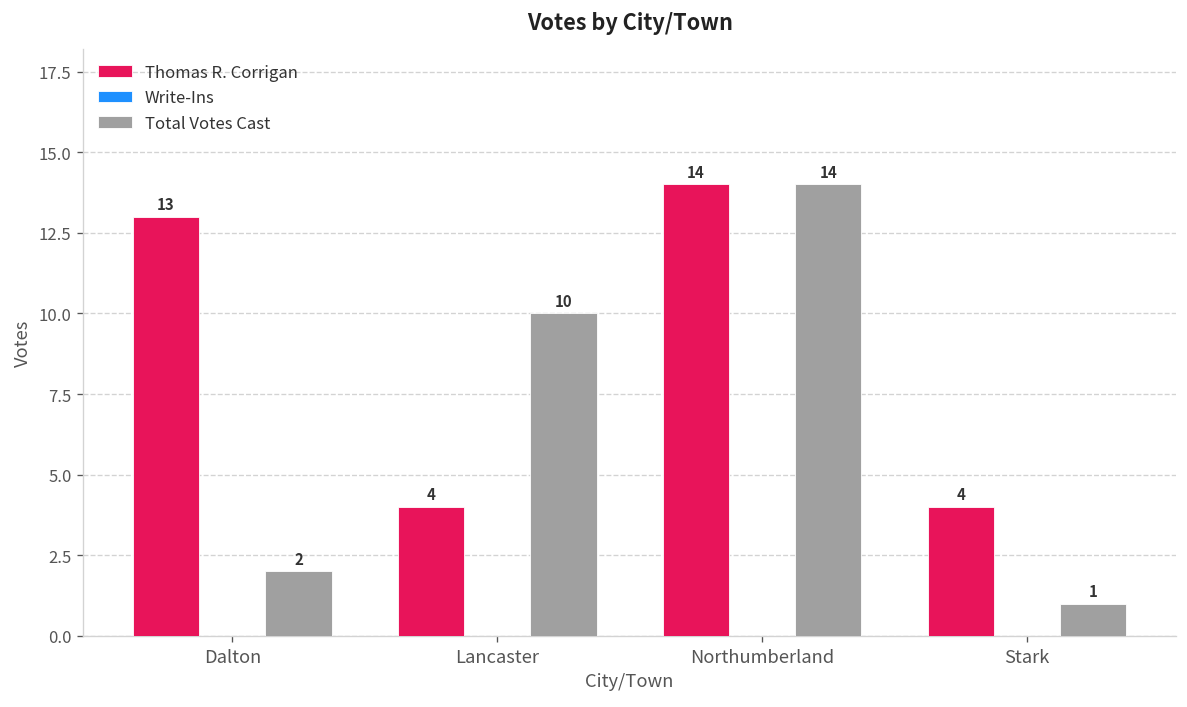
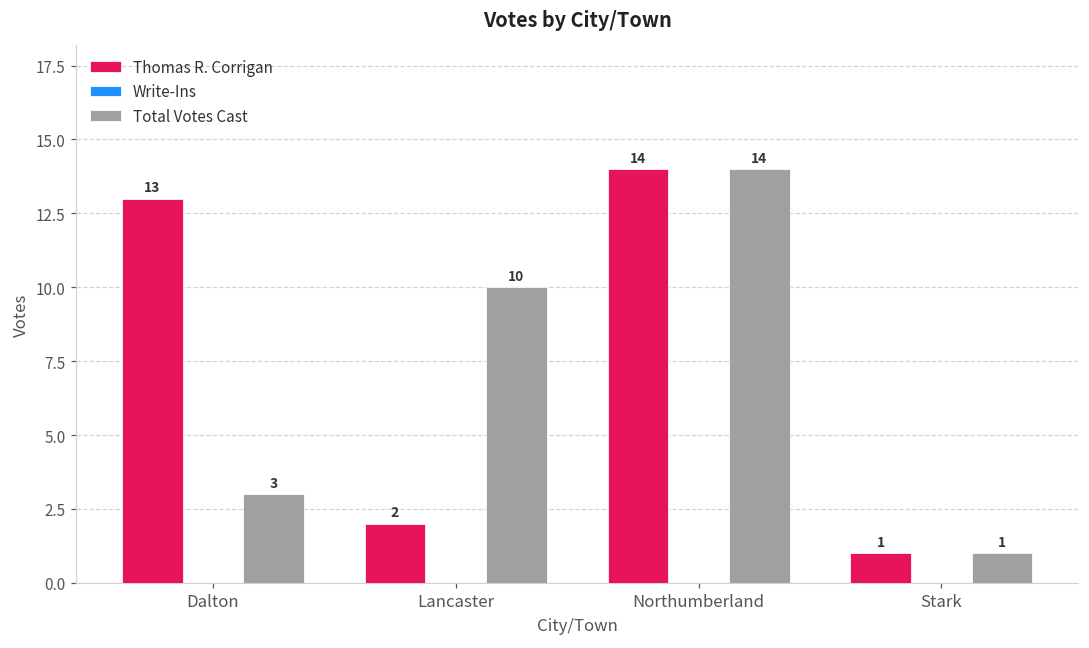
Total Votes Cast, Dalton: 2 -> 3
Thomas R. Corrigan, Lancaster: 4 -> 2
Thomas R. Corrigan, Stark: 4 -> 1
